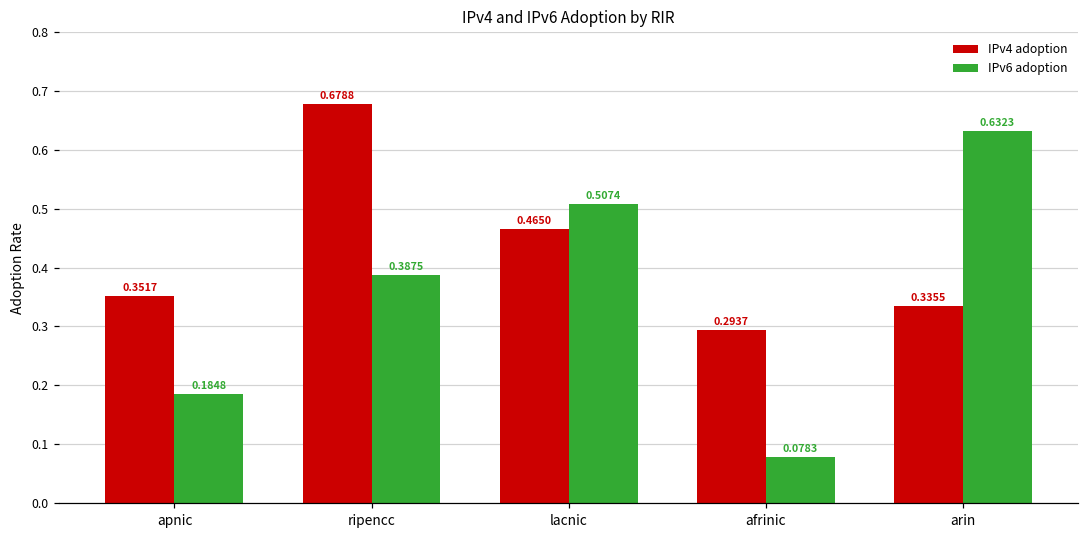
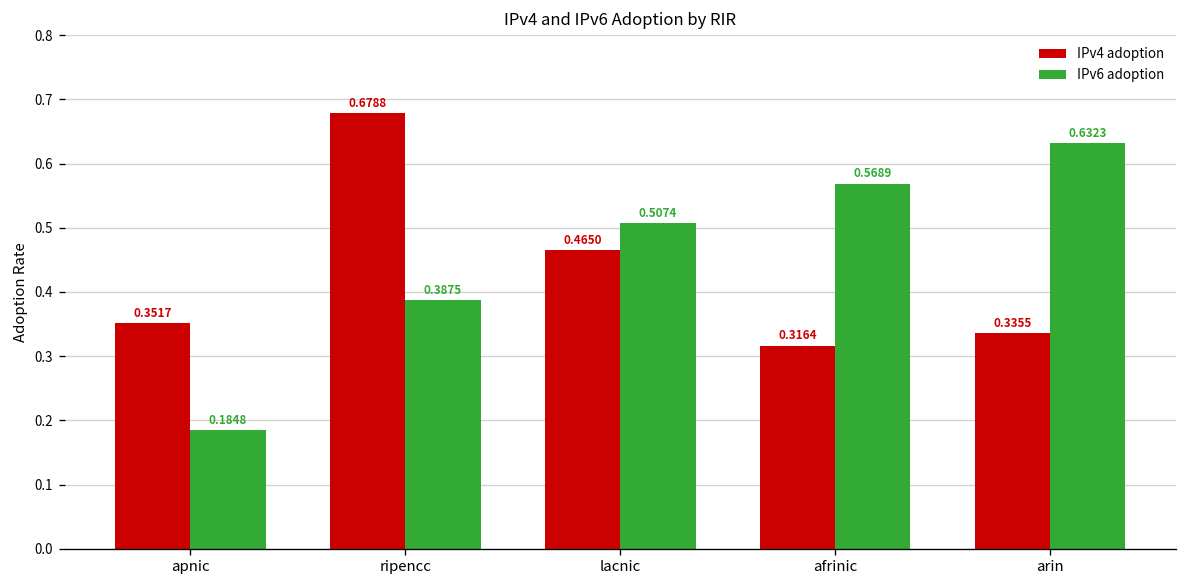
IPv4 adoption, afrinic: 0.2937 -> 0.3164
IPv6 adoption, afrinic: 0.0783 -> 0.5689
